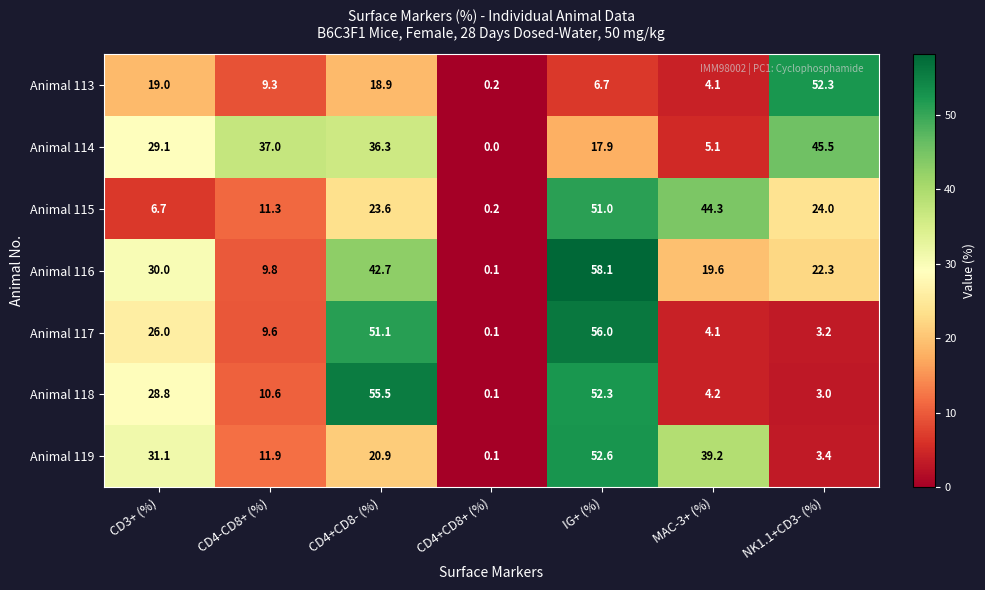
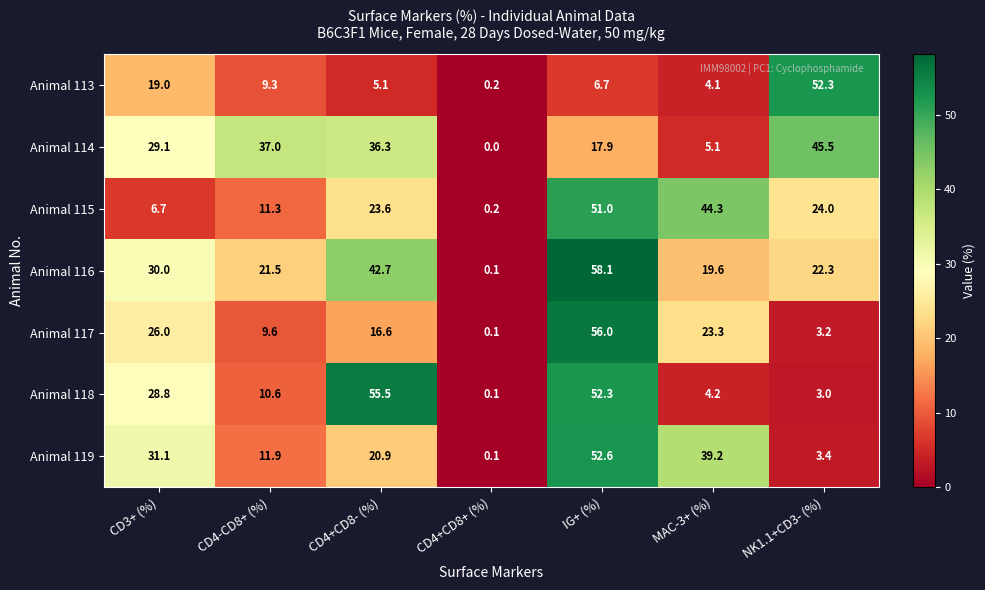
Animal 113, CD4+CD8- (%): 18.9 -> 5.1
Animal 116, CD4-CD8+ (%): 9.8 -> 21.5
Animal 117, CD4+CD8- (%): 51.1 -> 16.6
Animal 117, MAC-3+ (%): 4.1 -> 23.3
